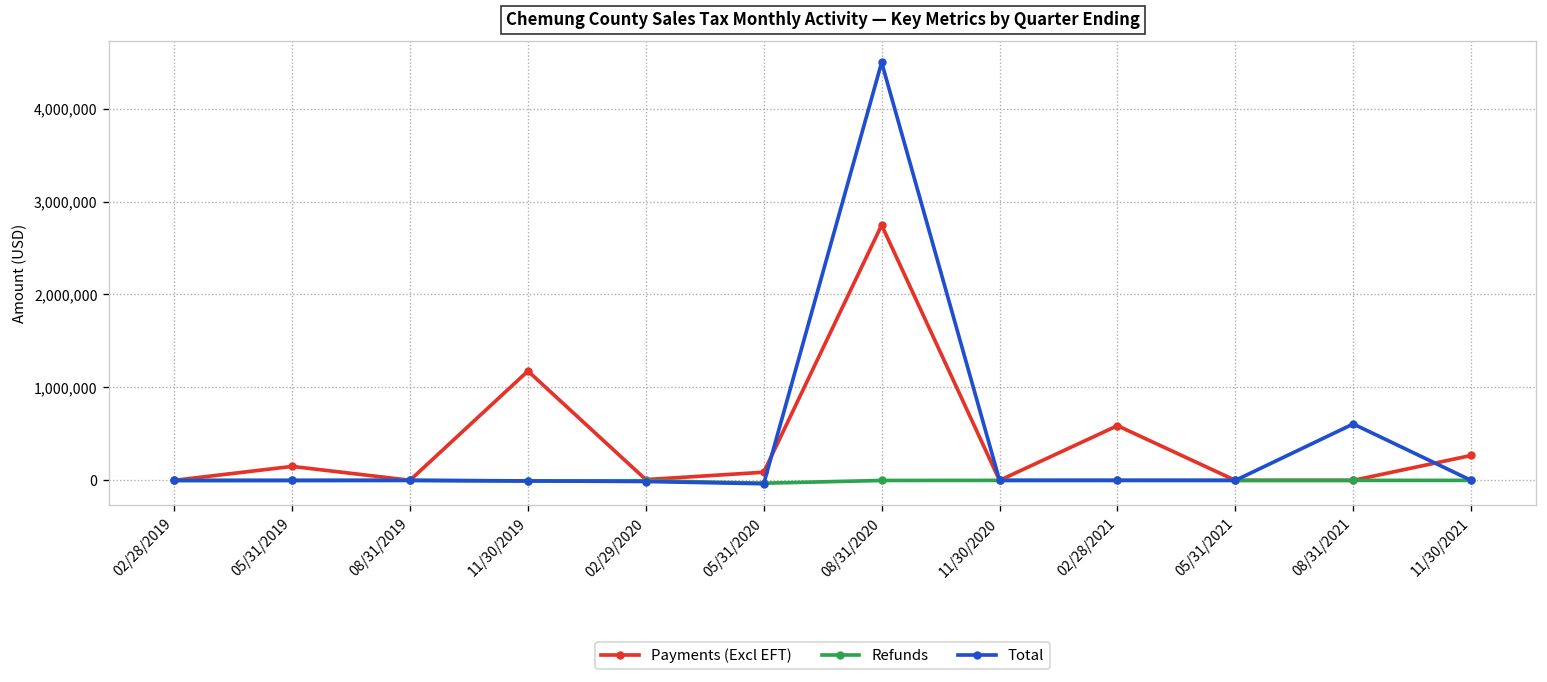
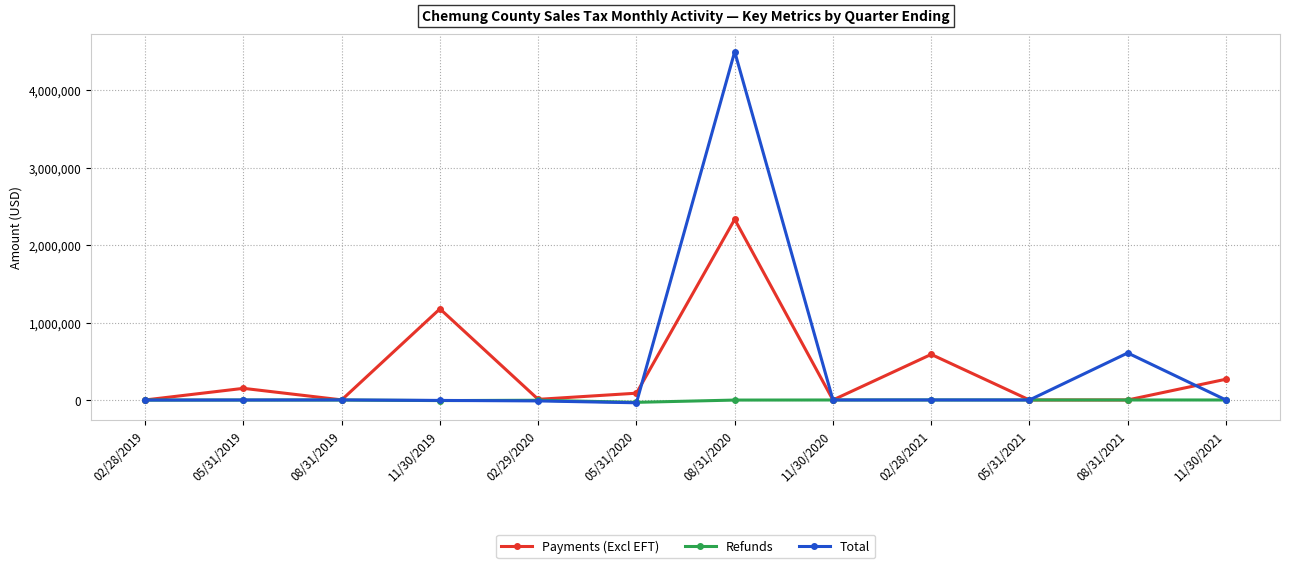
Payments (Excl EFT), 08/31/2020: 2,700,000 -> 2,300,000
